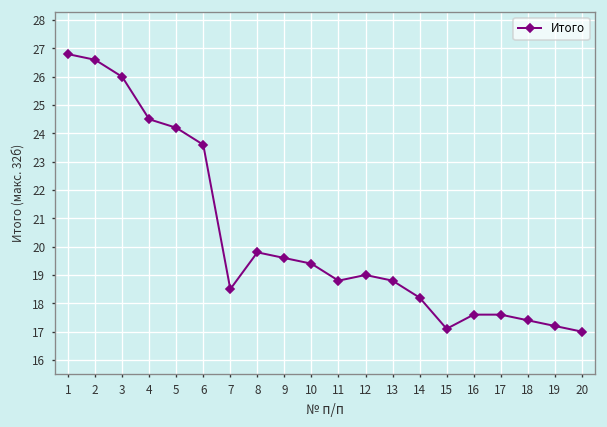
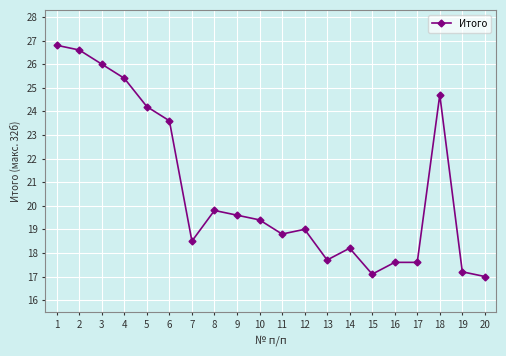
4: 24.5 -> 25.4
13: 18.8 -> 17.7
18: 17.4 -> 24.7
